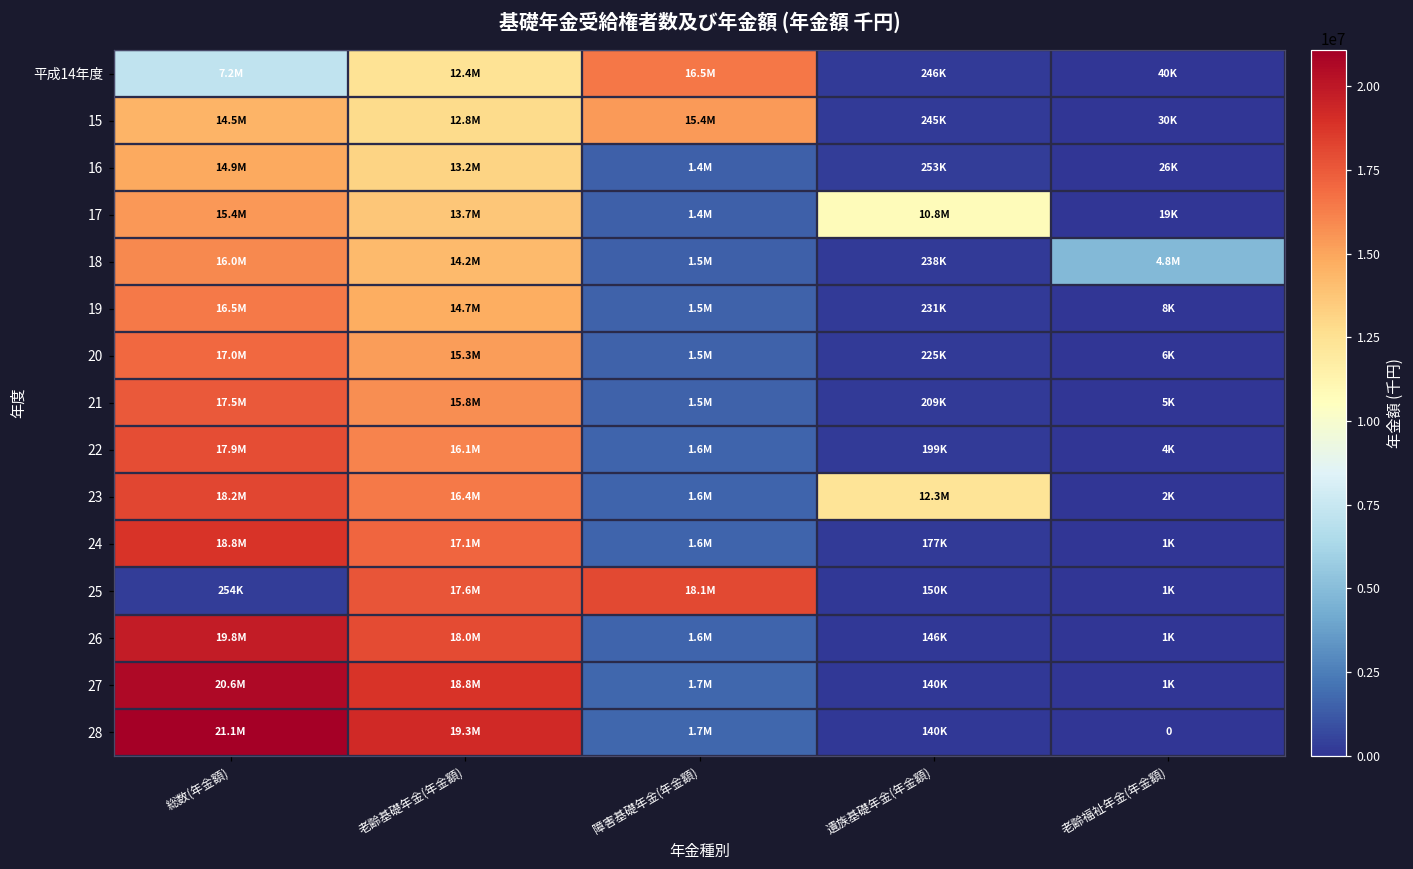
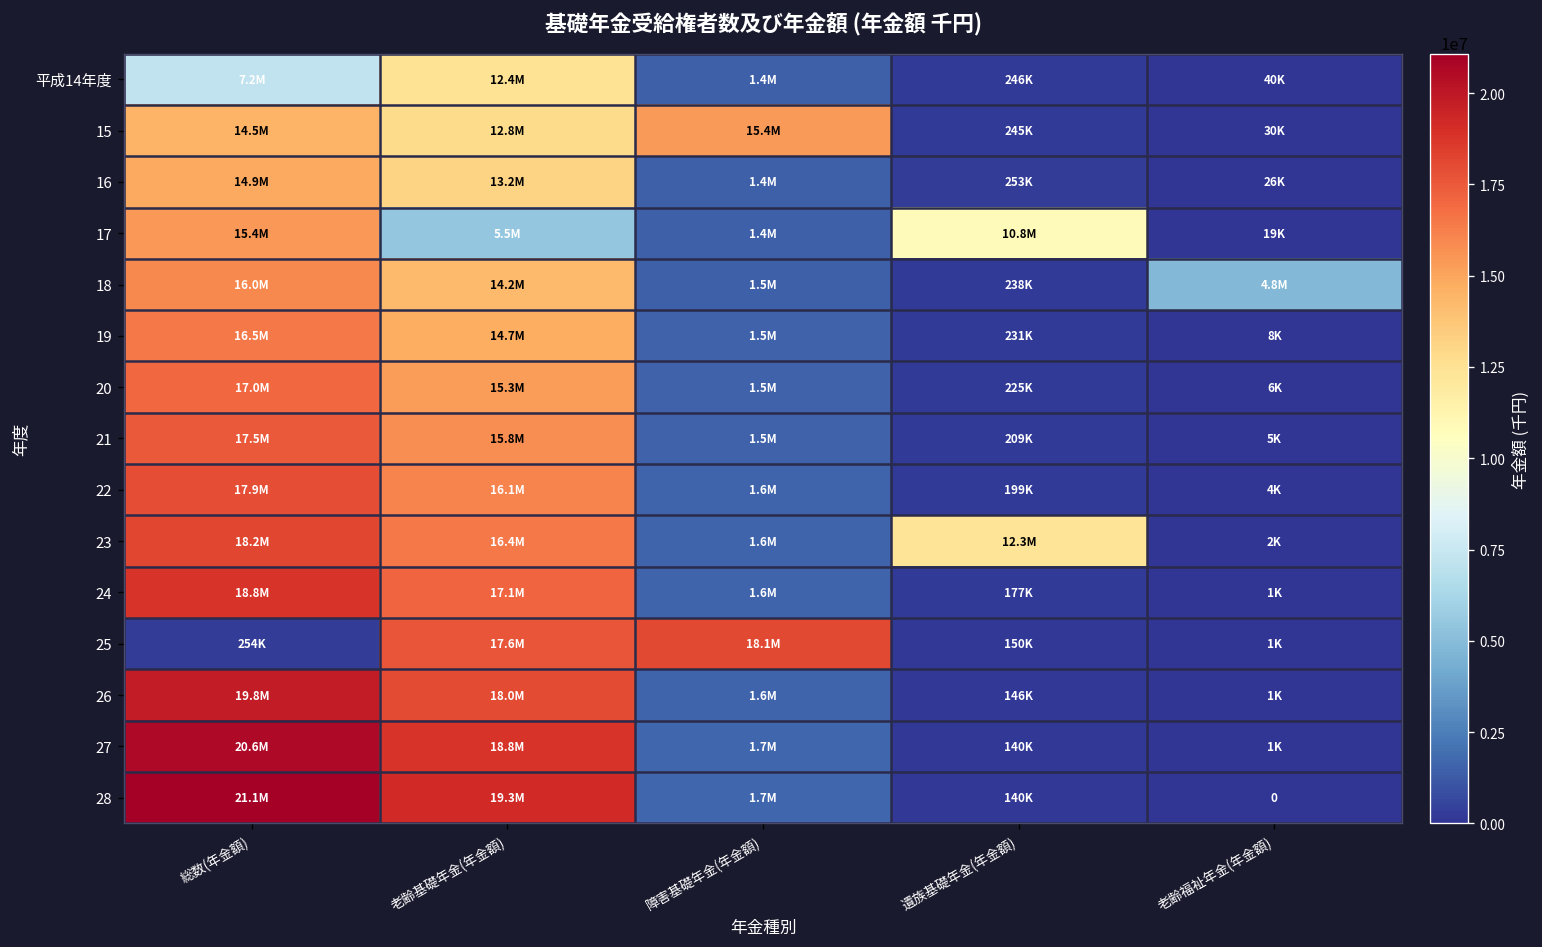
平成14年度, 障害基礎年金(年金額): 16.5M -> 1.4M
17, 老齢基礎年金(年金額): 13.7M -> 5.5M
